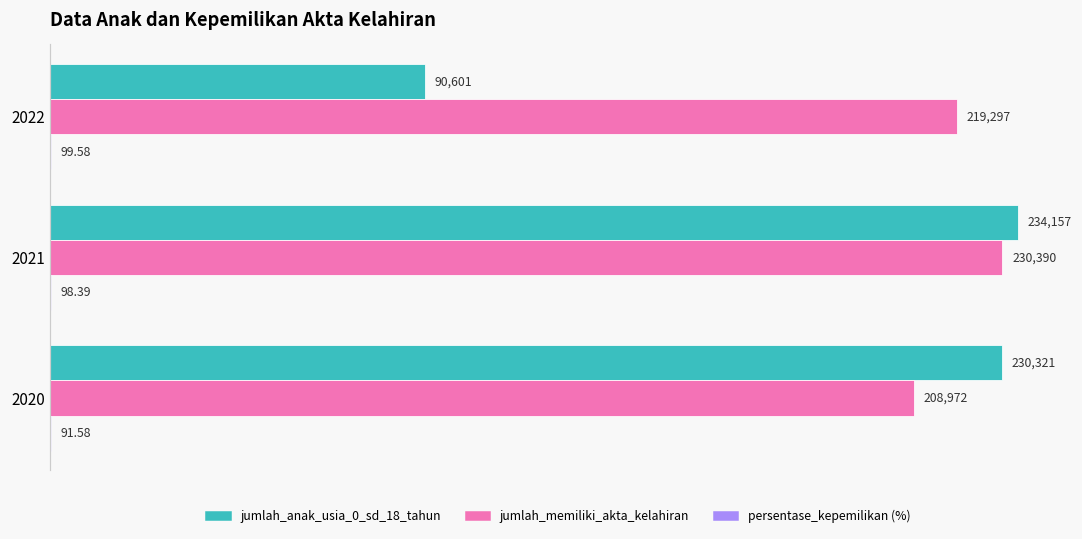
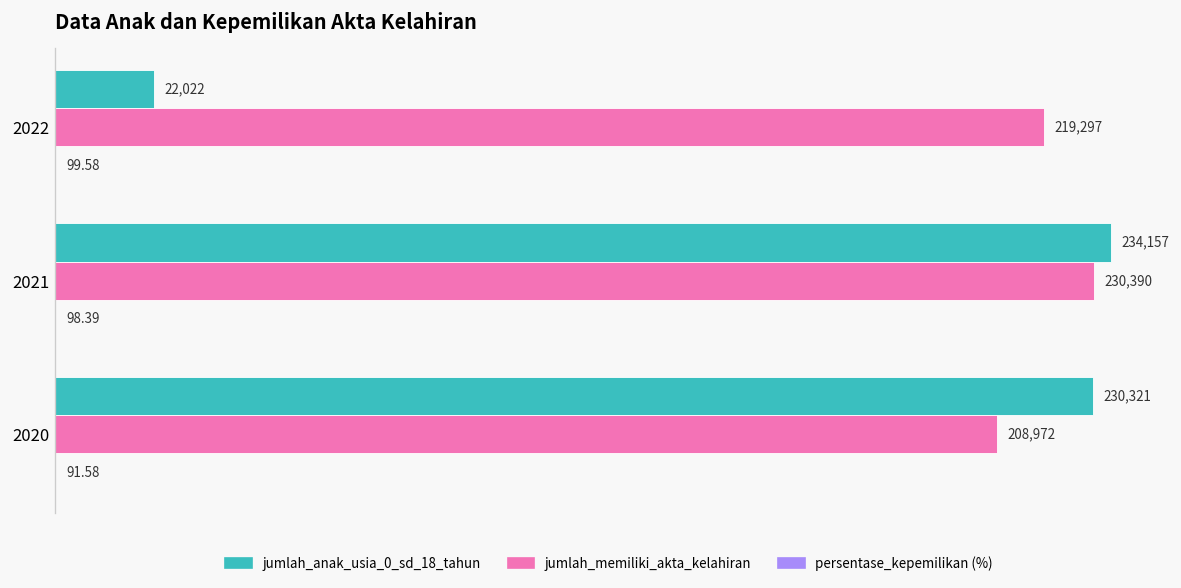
jumlah_anak_usia_0_sd_18_tahun, 2022: 90,601 -> 22,022
